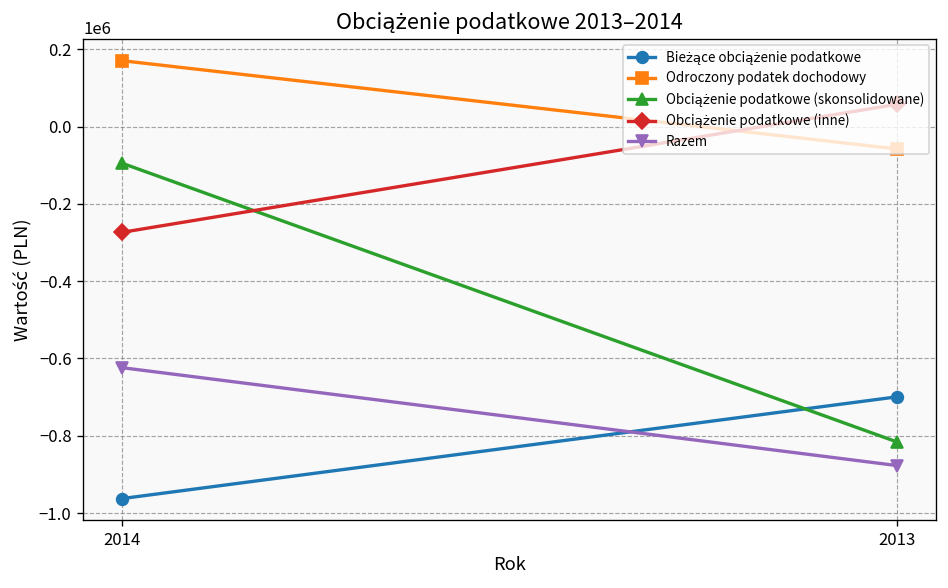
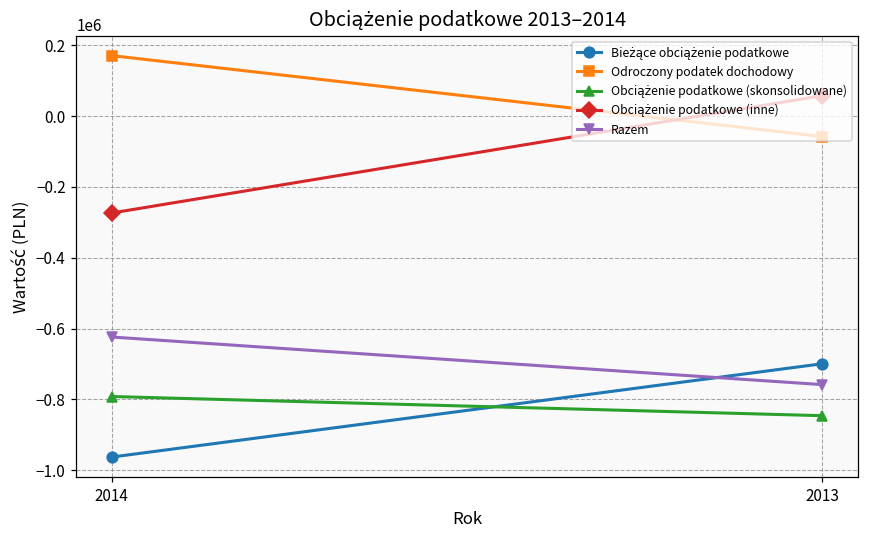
Obciążenie podatkowe (skonsolidowane), 2014: -90000 -> -790000
Obciążenie podatkowe (skonsolidowane), 2013: -820000 -> -850000
Razem, 2013: -880000 -> -760000
